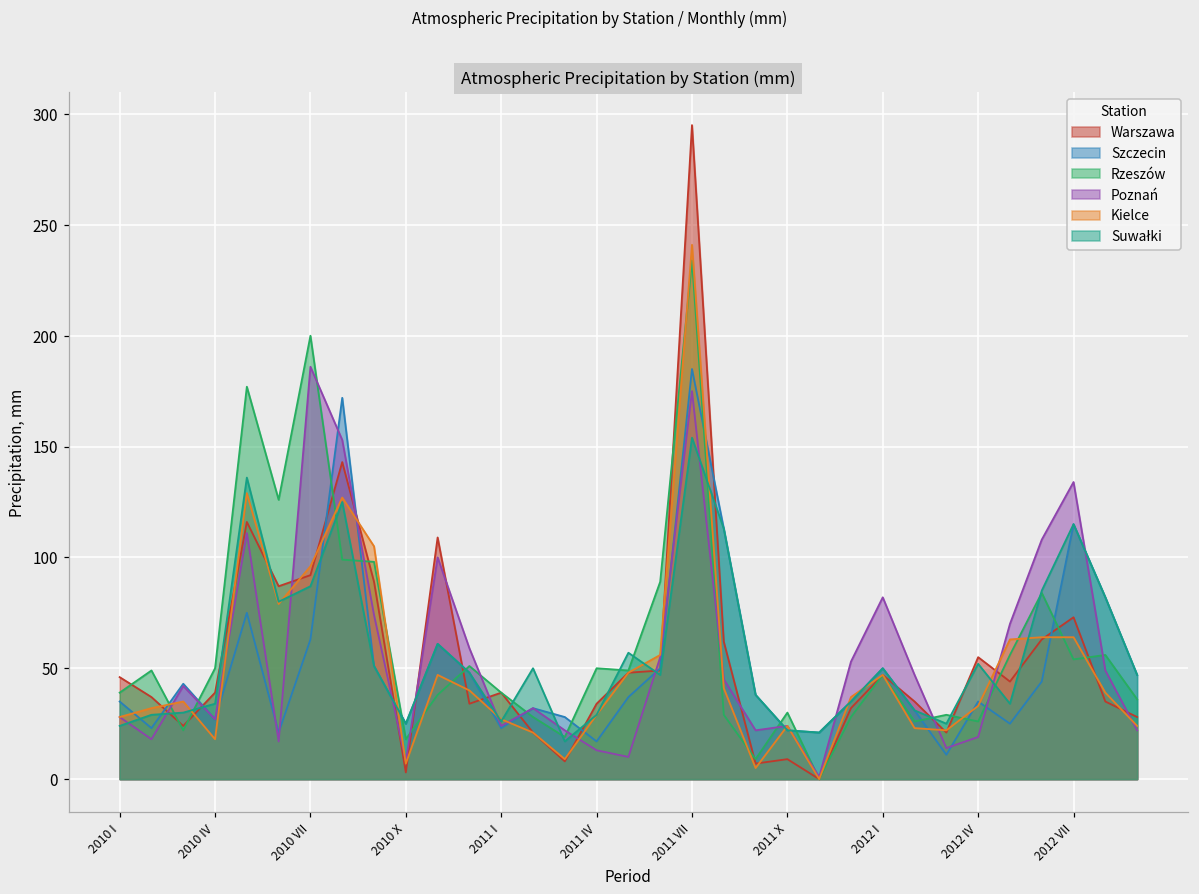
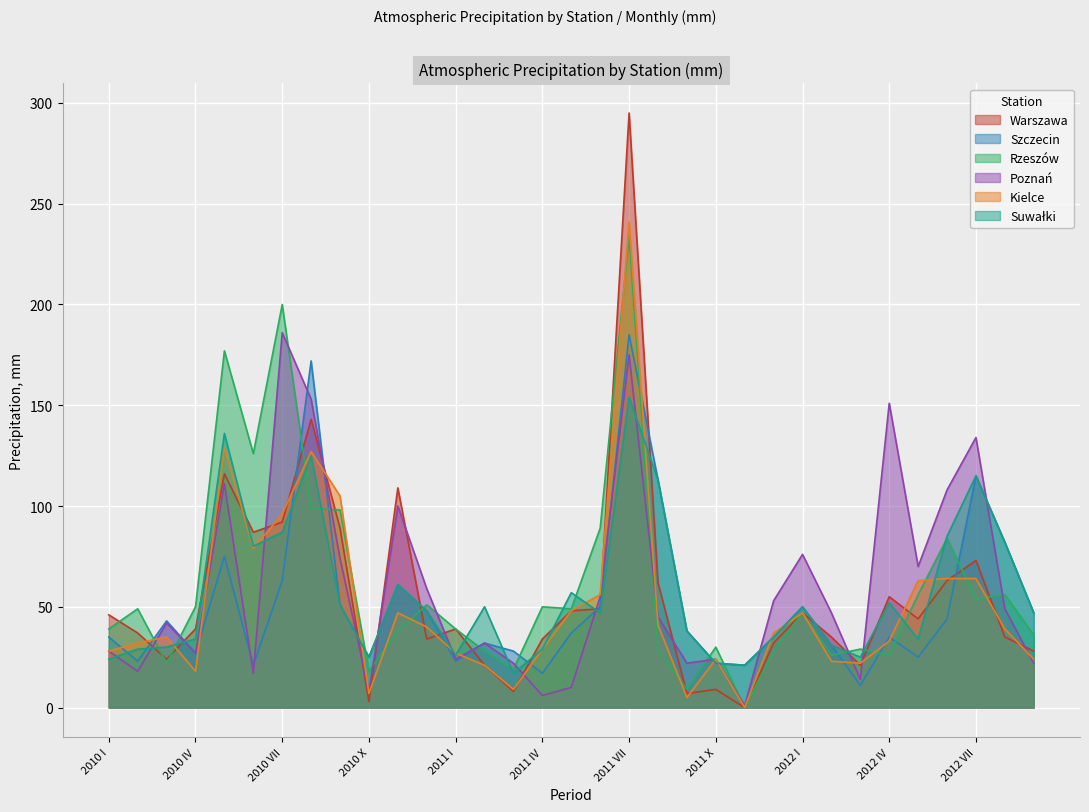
Poznań, 2011 IV: 13 -> 6
Poznań, 2012 I: 82 -> 76
Poznań, 2012 IV: 19 -> 151
